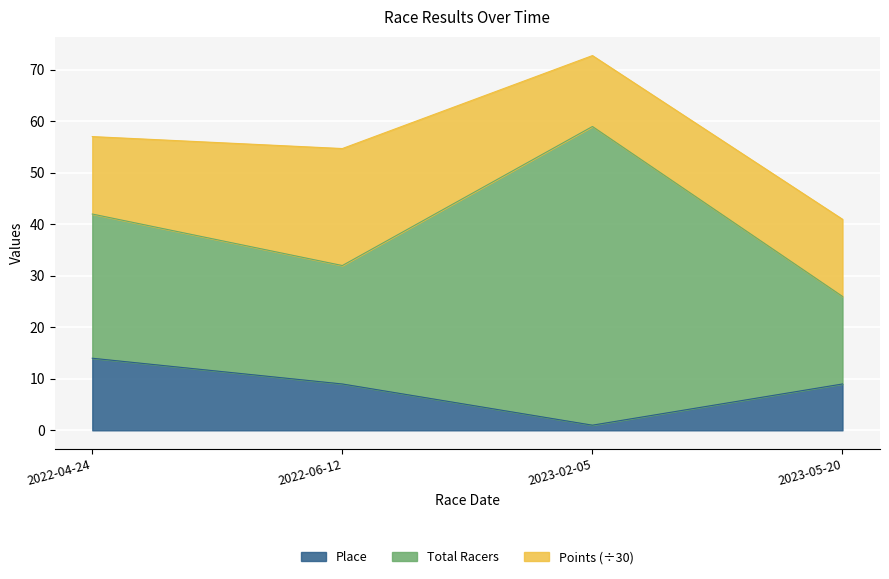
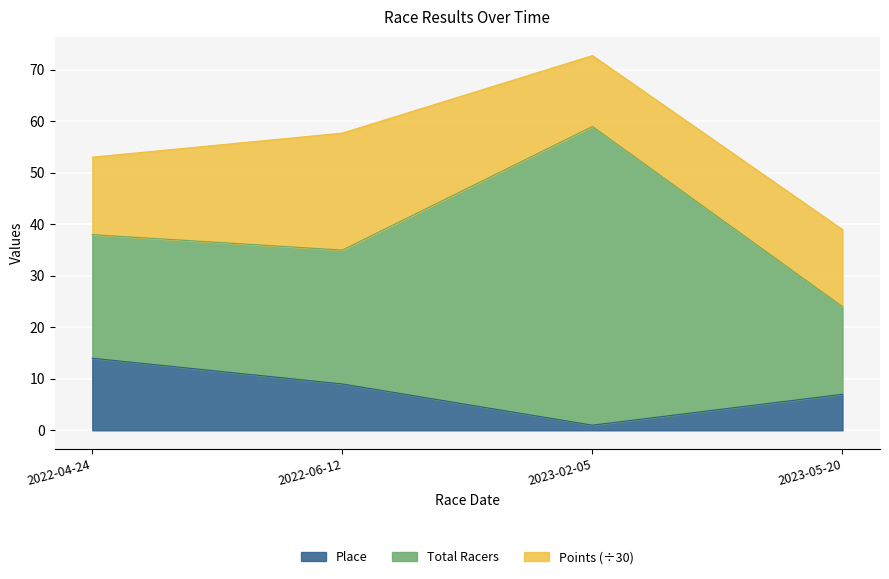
Total Racers, 2022-04-24: 28 -> 24
Total Racers, 2022-06-12: 23 -> 26
Place, 2023-05-20: 9 -> 7
